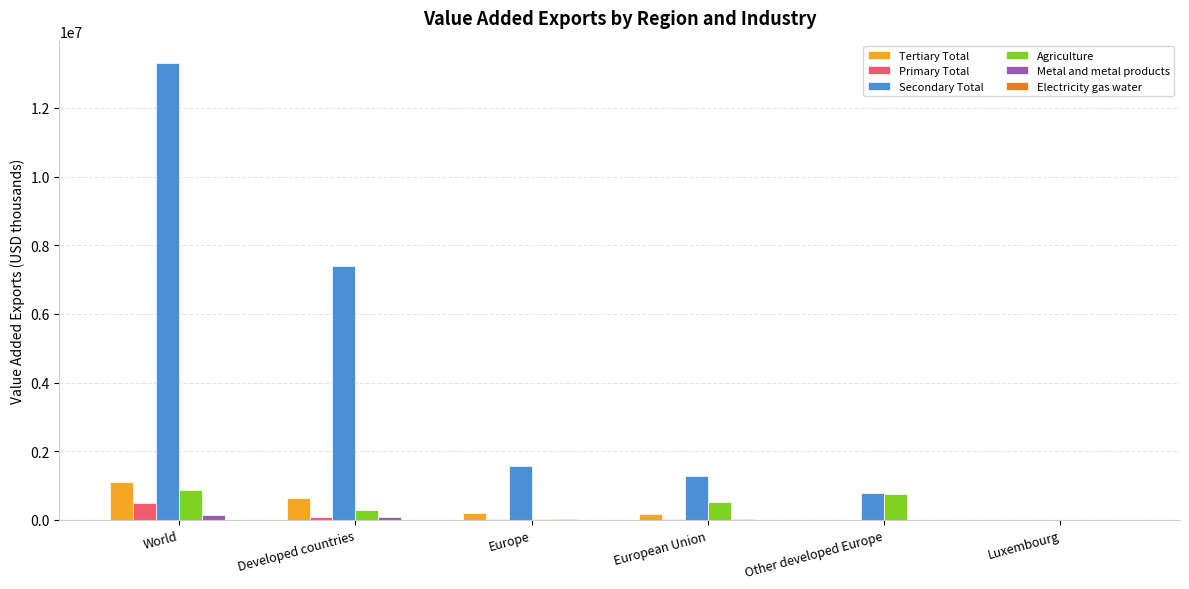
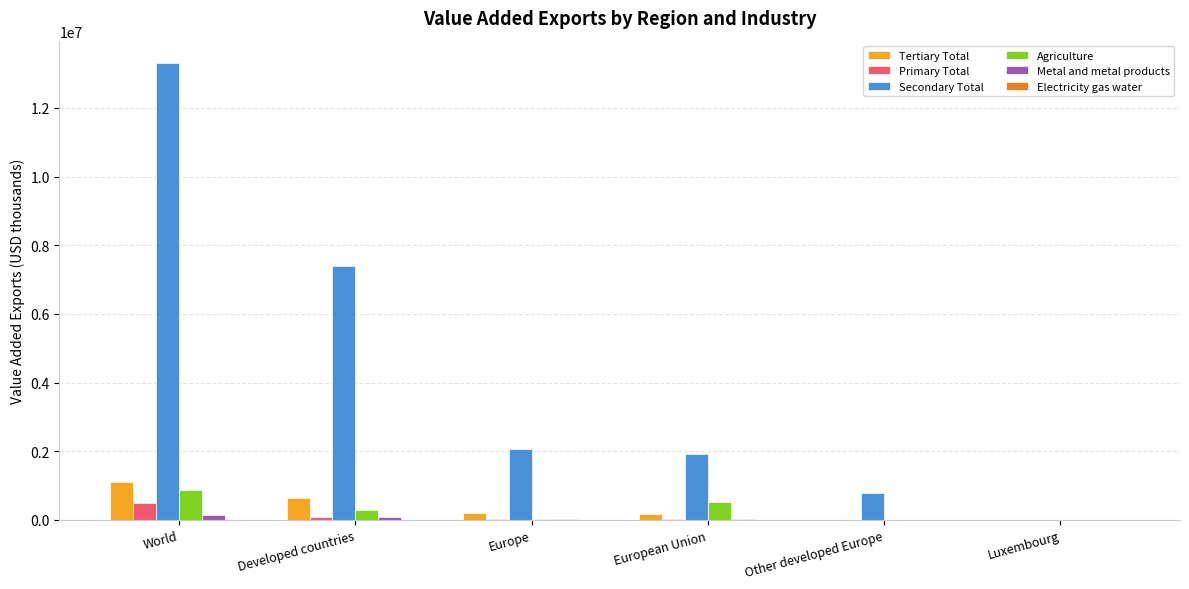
Secondary Total, Europe: 1600000 -> 2100000
Secondary Total, European Union: 1300000 -> 1900000
Agriculture, Other developed Europe: 700000 -> 0
